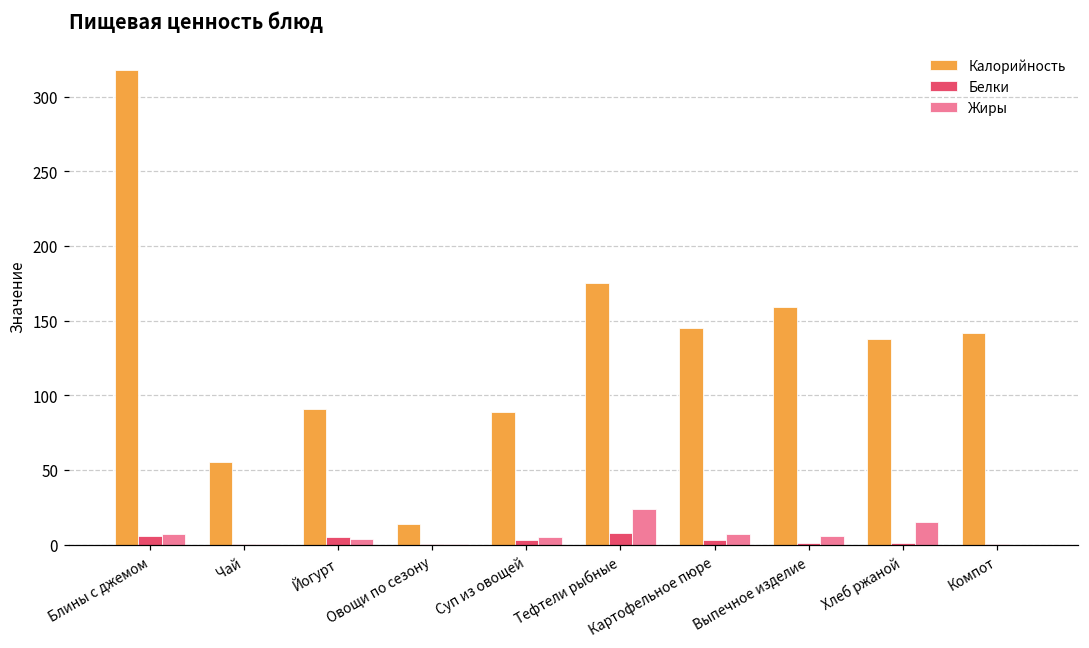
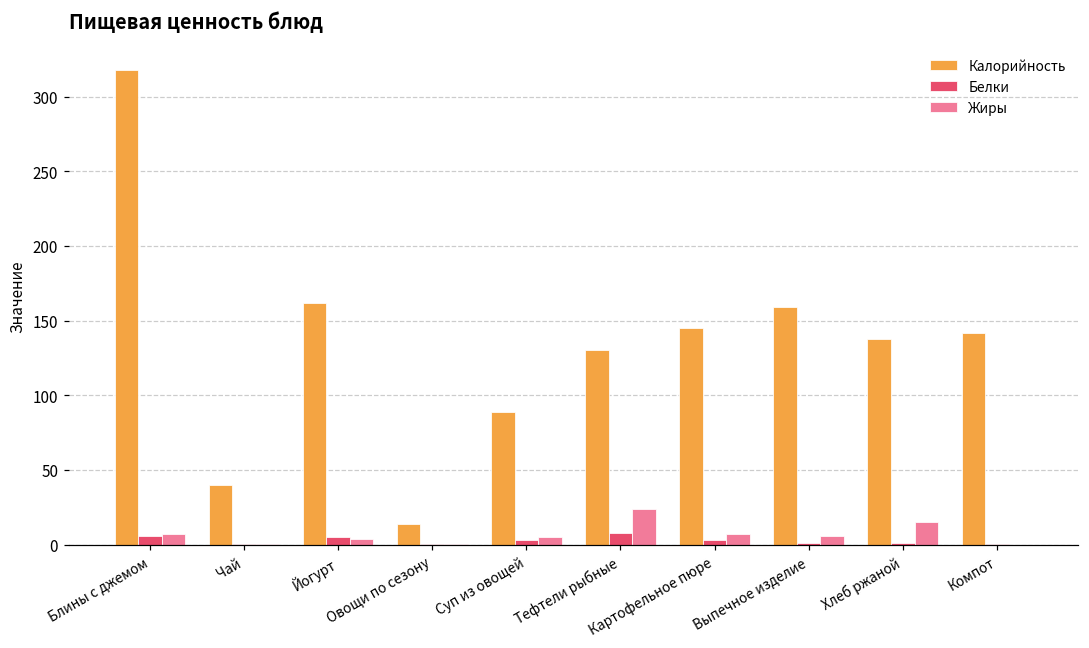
Калорийность, Чай: 55 -> 40
Калорийность, Йогурт: 91 -> 162
Калорийность, Тефтели рыбные: 175 -> 130
